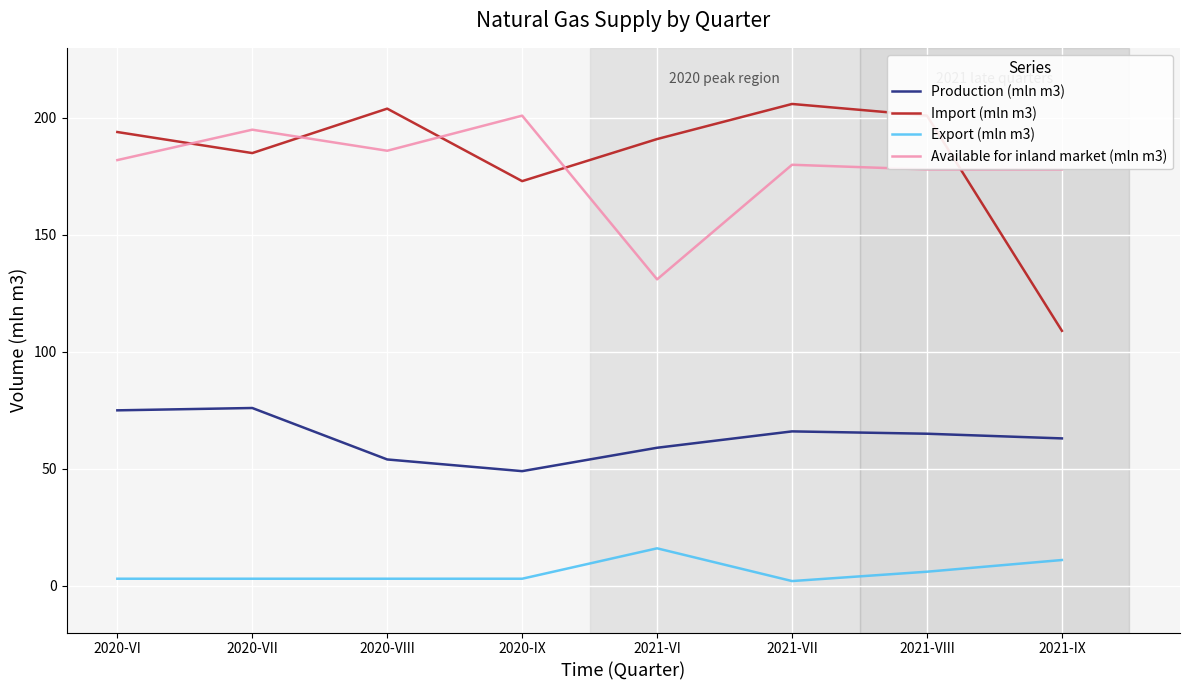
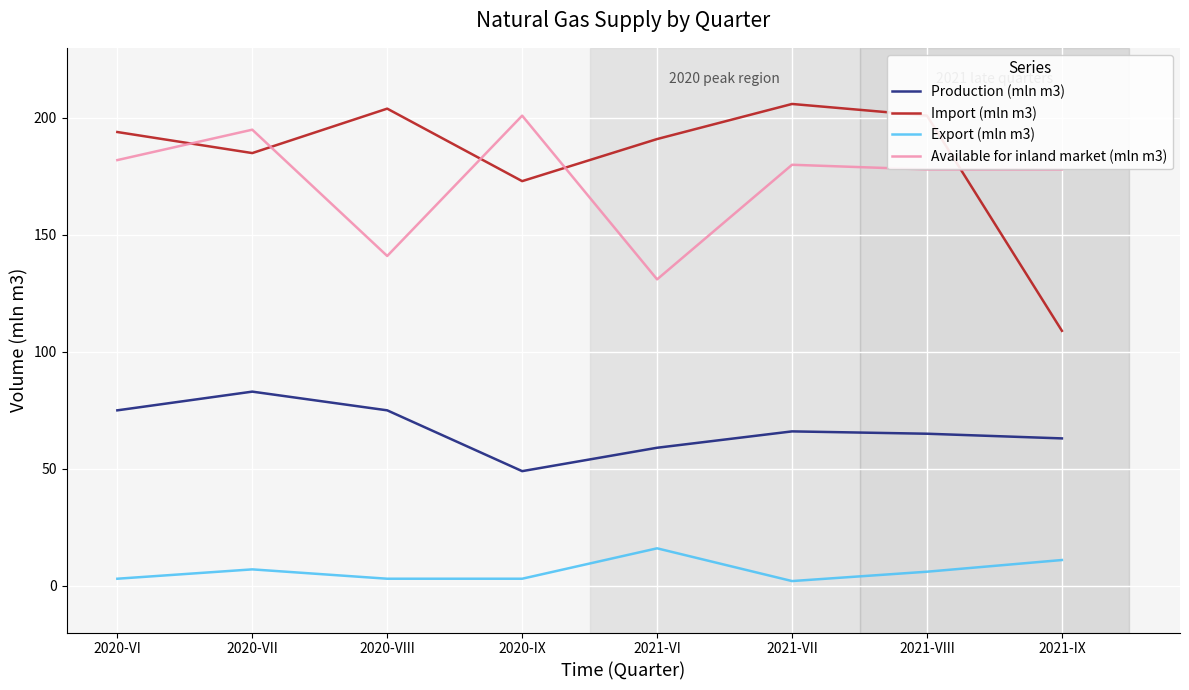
Production (mln m3), 2020-VII: 76 -> 83
Export (mln m3), 2020-VII: 3 -> 7
Production (mln m3), 2020-VIII: 54 -> 75
Available for inland market (mln m3), 2020-VIII: 186 -> 141
